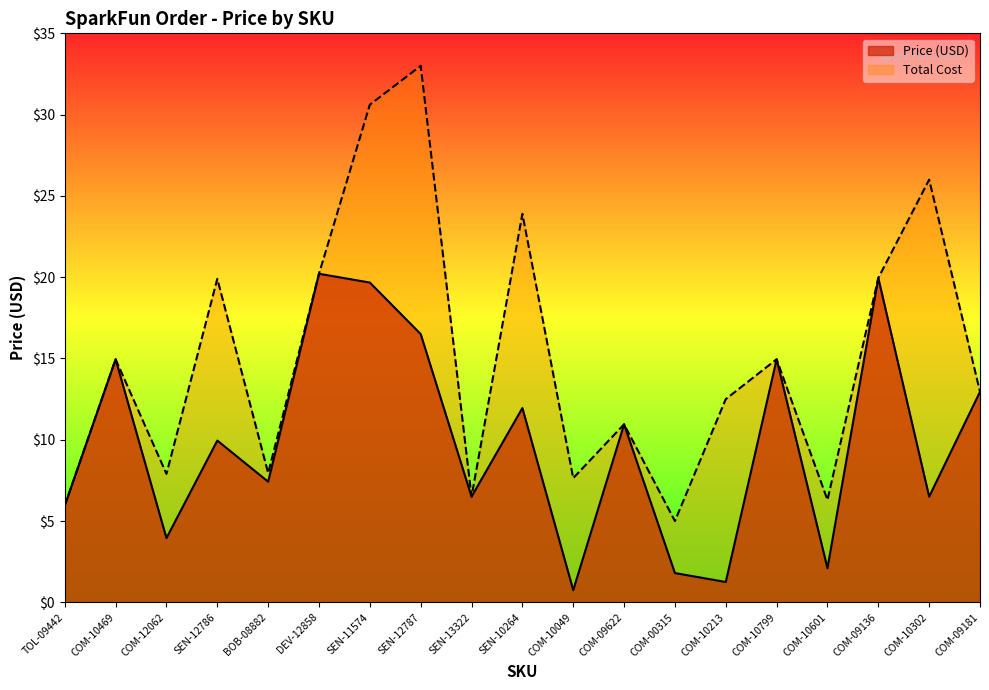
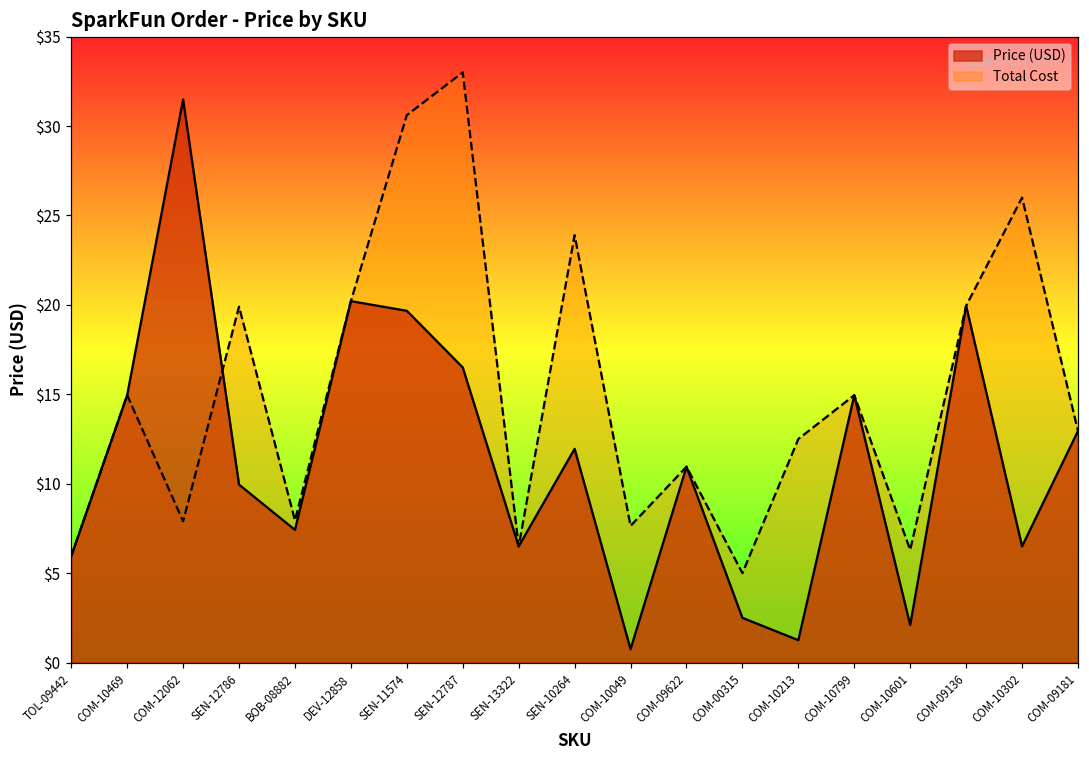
Price (USD), COM-12062: $4.0 -> $31.5
Price (USD), COM-00315: $1.8 -> $2.5
